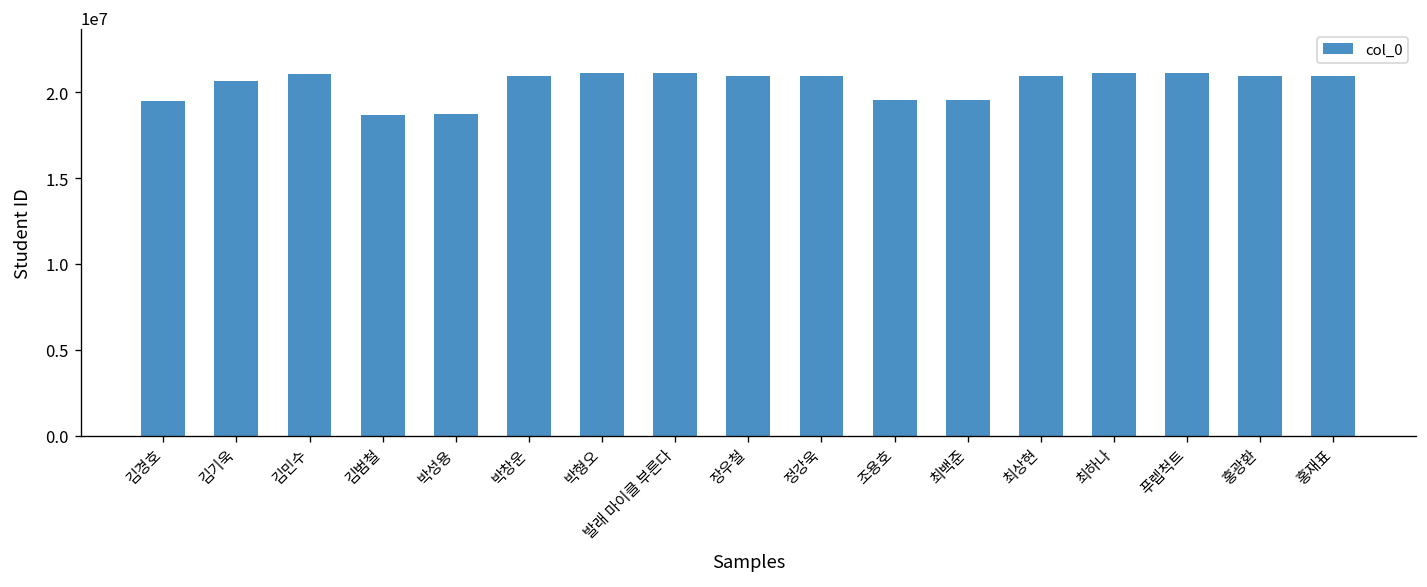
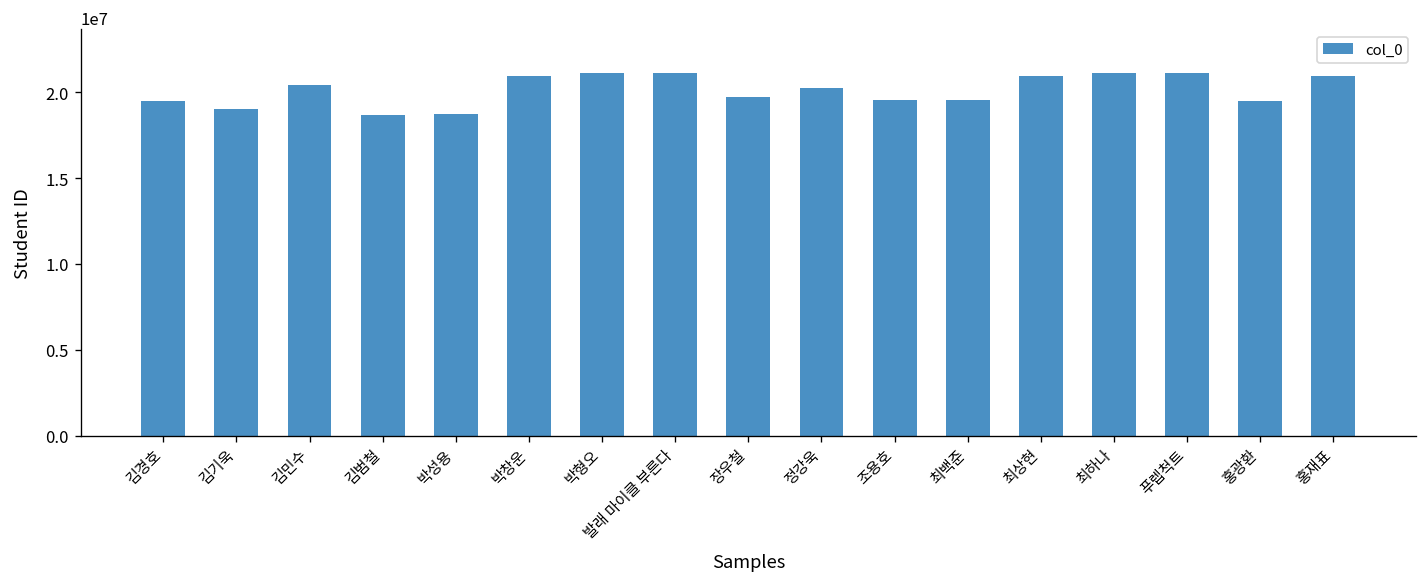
김기욱: 20600000 -> 19000000
김민수: 21000000 -> 20400000
장우철: 20900000 -> 19700000
정강욱: 20900000 -> 20200000
홍광환: 20900000 -> 19500000
